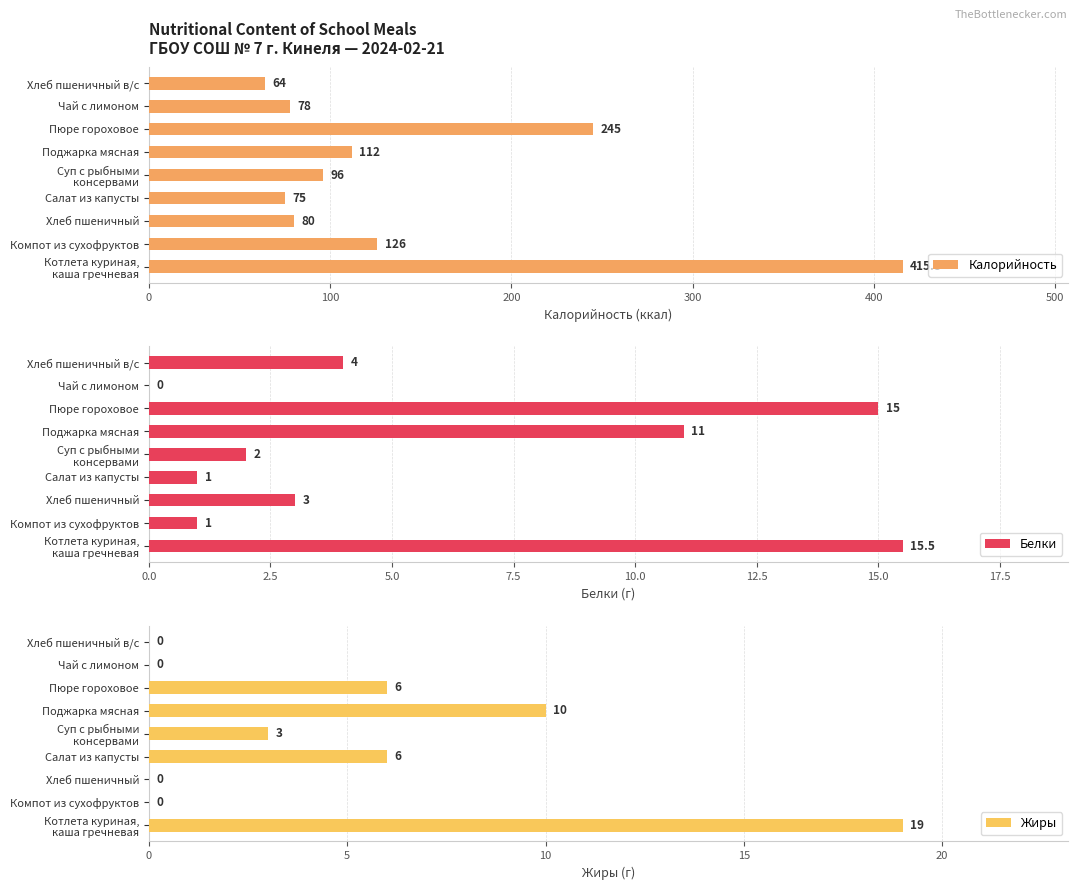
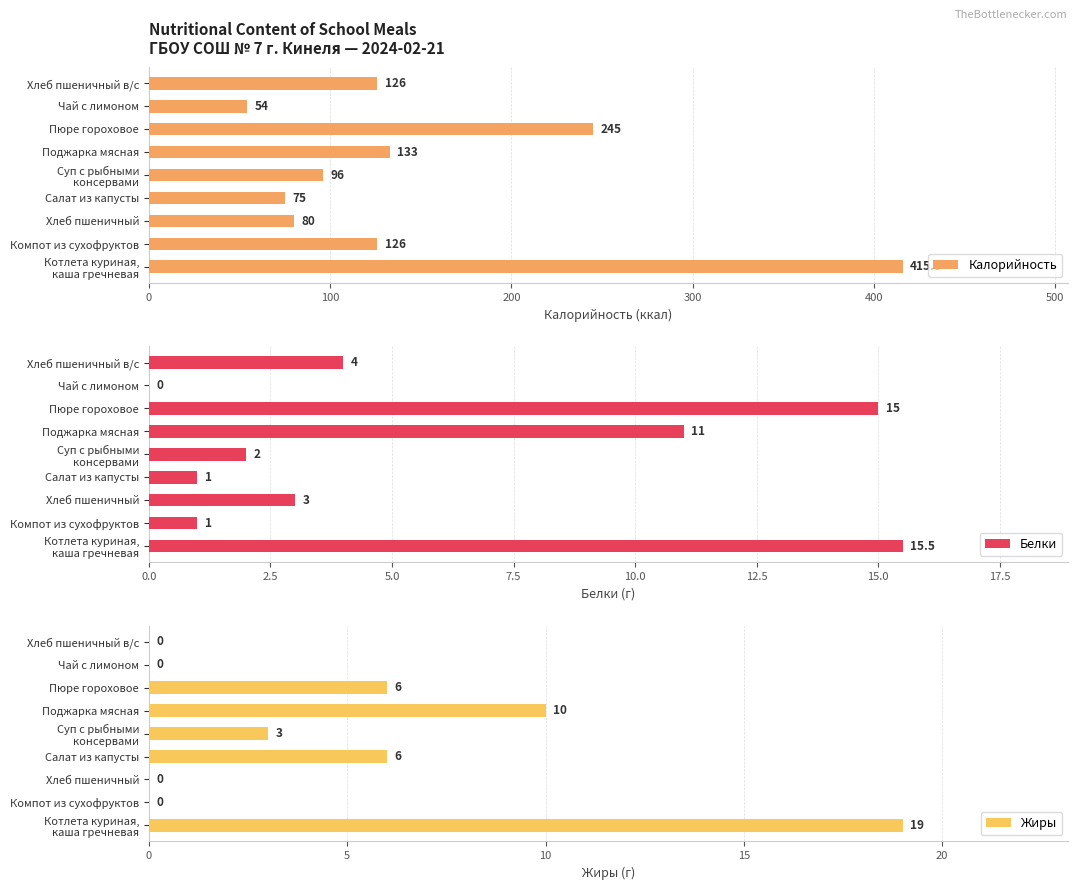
Nutritional Content of School Meals ГБОУ СОШ № 7 г. Кинеля — 2024-02-21, Хлеб пшеничный в/с: 64 -> 126
Nutritional Content of School Meals ГБОУ СОШ № 7 г. Кинеля — 2024-02-21, Чай с лимоном: 78 -> 54
Nutritional Content of School Meals ГБОУ СОШ № 7 г. Кинеля — 2024-02-21, Поджарка мясная: 112 -> 133
